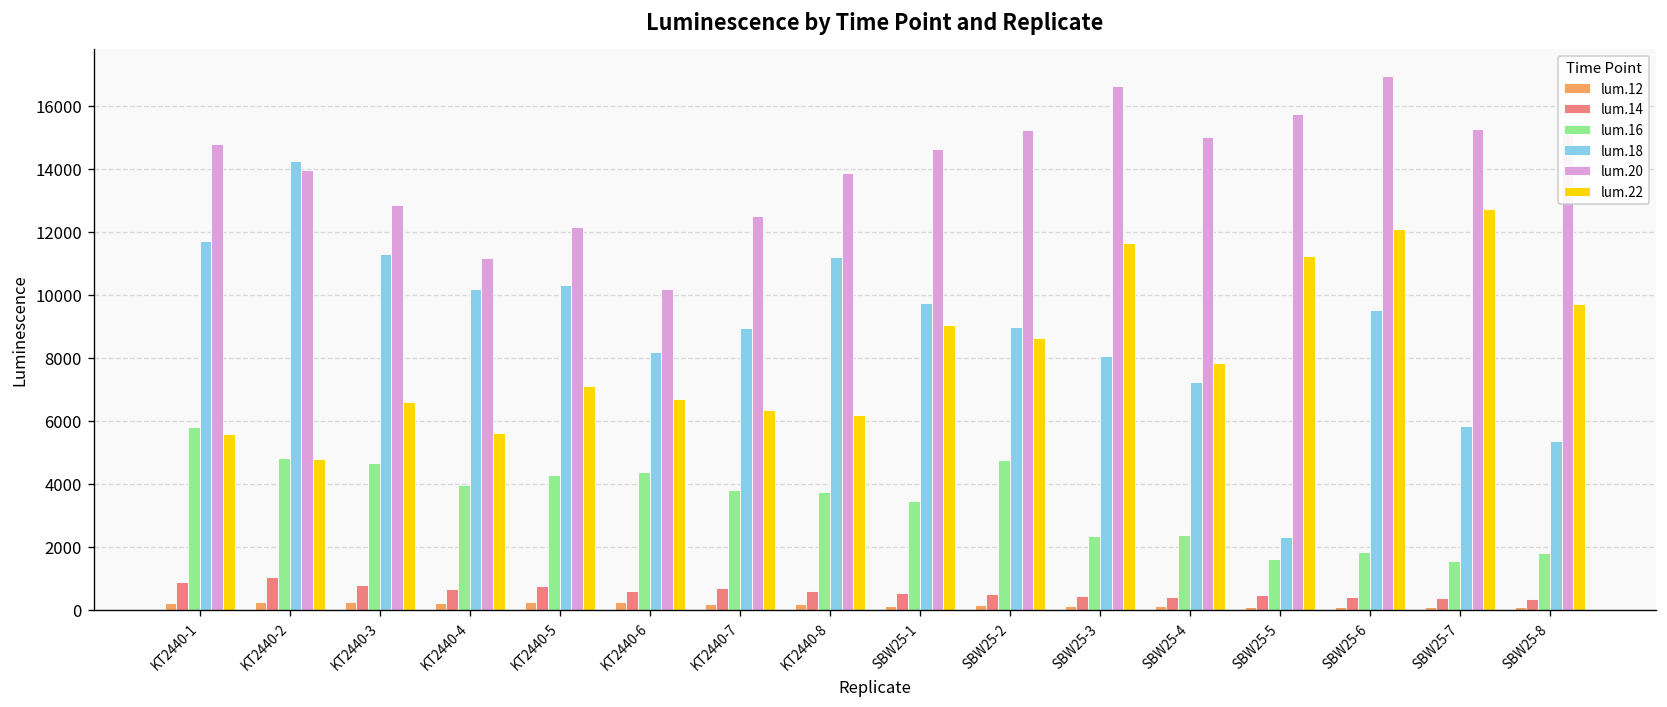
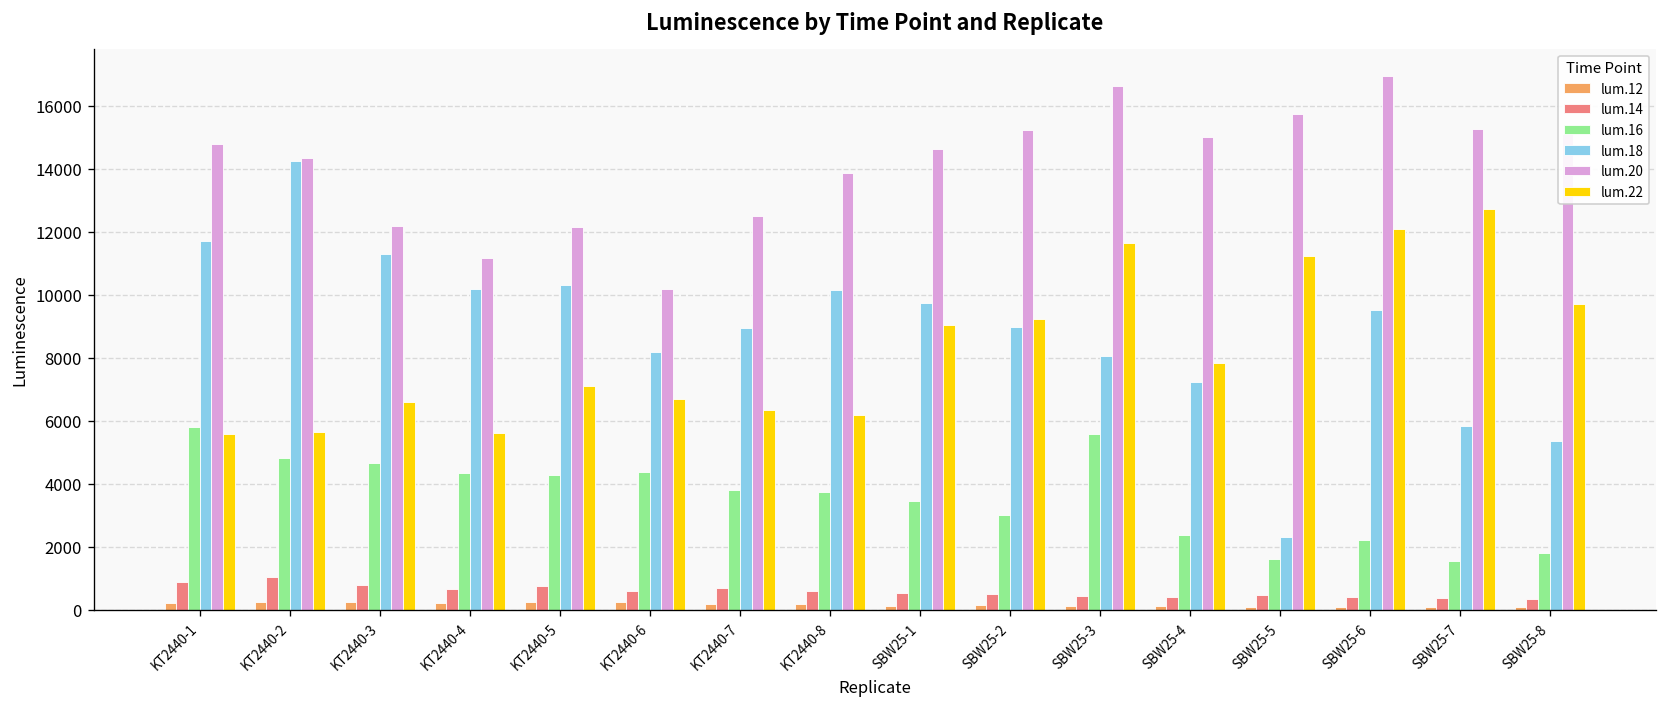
lum.20, KT2440-2: 14000 -> 14400
lum.22, KT2440-2: 4800 -> 5700
lum.20, KT2440-3: 12900 -> 12200
lum.16, KT2440-4: 4000 -> 4300
lum.18, KT2440-8: 11200 -> 10100
lum.16, SBW25-2: 4800 -> 3000
lum.22, SBW25-2: 8600 -> 9200
lum.16, SBW25-3: 2300 -> 5600
lum.16, SBW25-6: 1800 -> 2200
